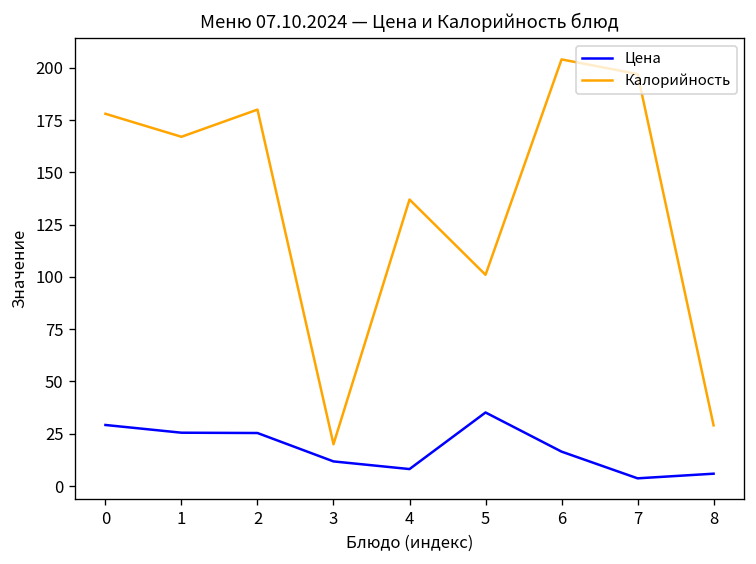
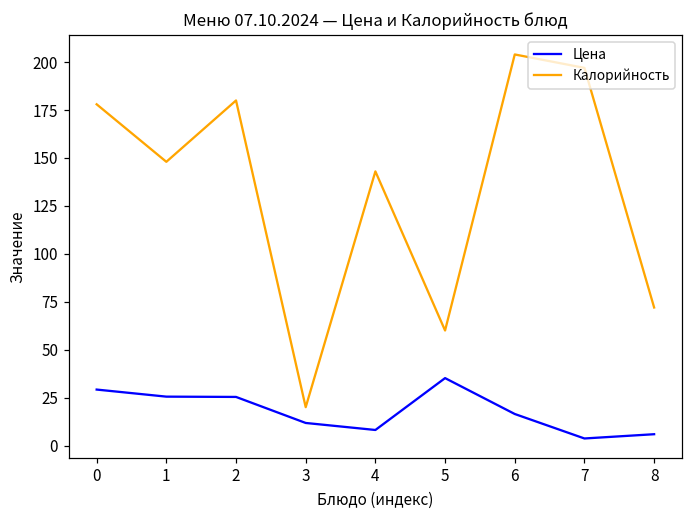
Калорийность, 1: 167 -> 148
Калорийность, 4: 137 -> 143
Калорийность, 5: 101 -> 60
Калорийность, 8: 29 -> 72
